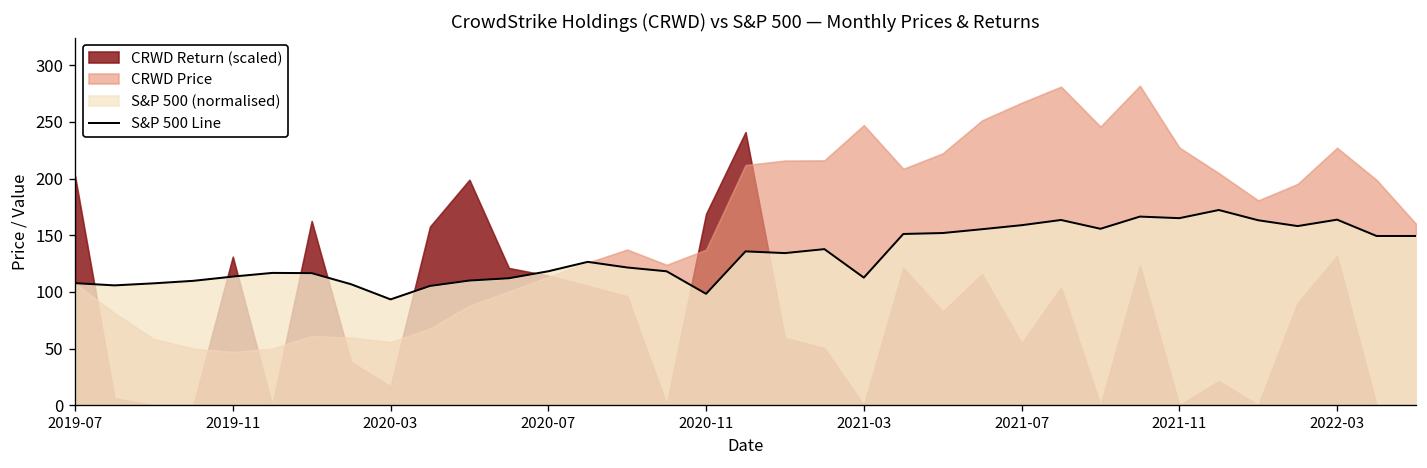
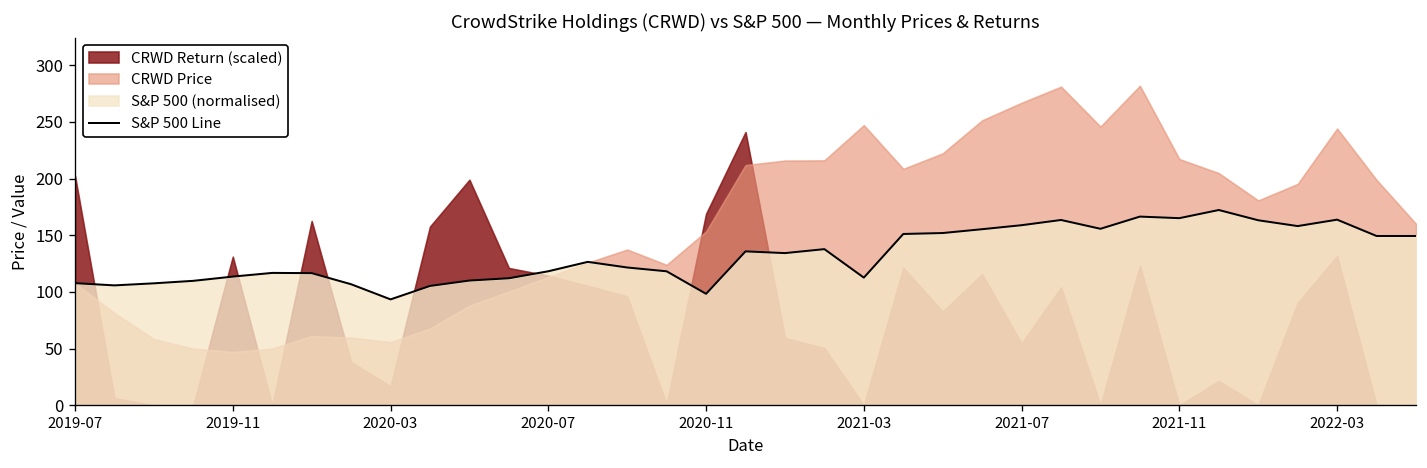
CRWD Price, 2020-11: 140 -> 150
CRWD Price, 2021-11: 230 -> 220
CRWD Price, 2022-03: 230 -> 240
